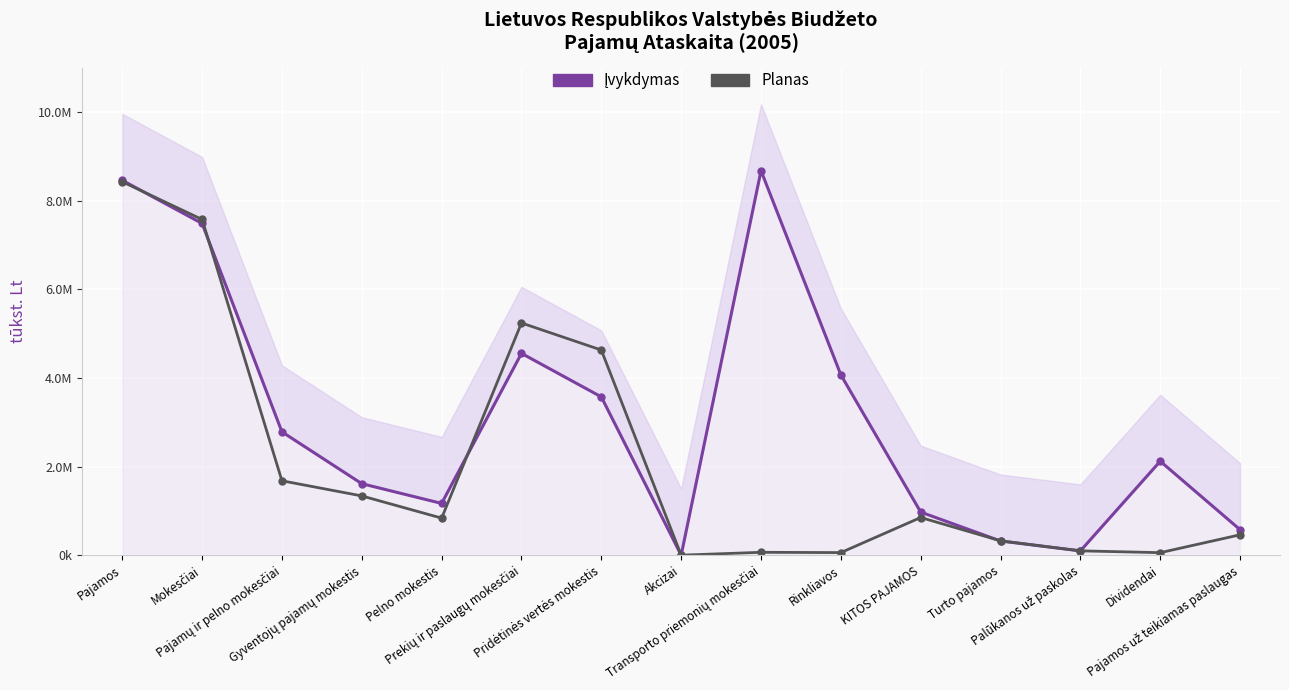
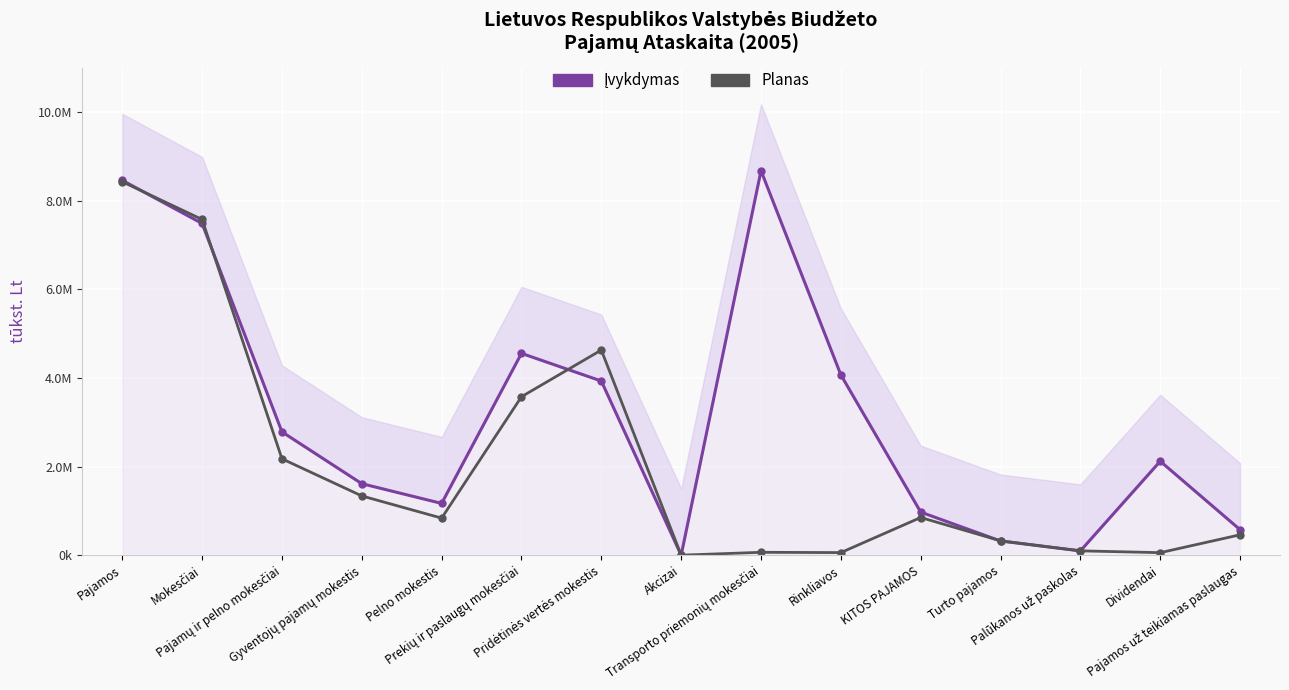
Planas, Pajamų ir pelno mokesčiai: 1700000 -> 2200000
Planas, Prekių ir paslaugų mokesčiai: 5200000 -> 3600000
Įvykdymas, Pridėtinės vertės mokestis: 3600000 -> 3900000
